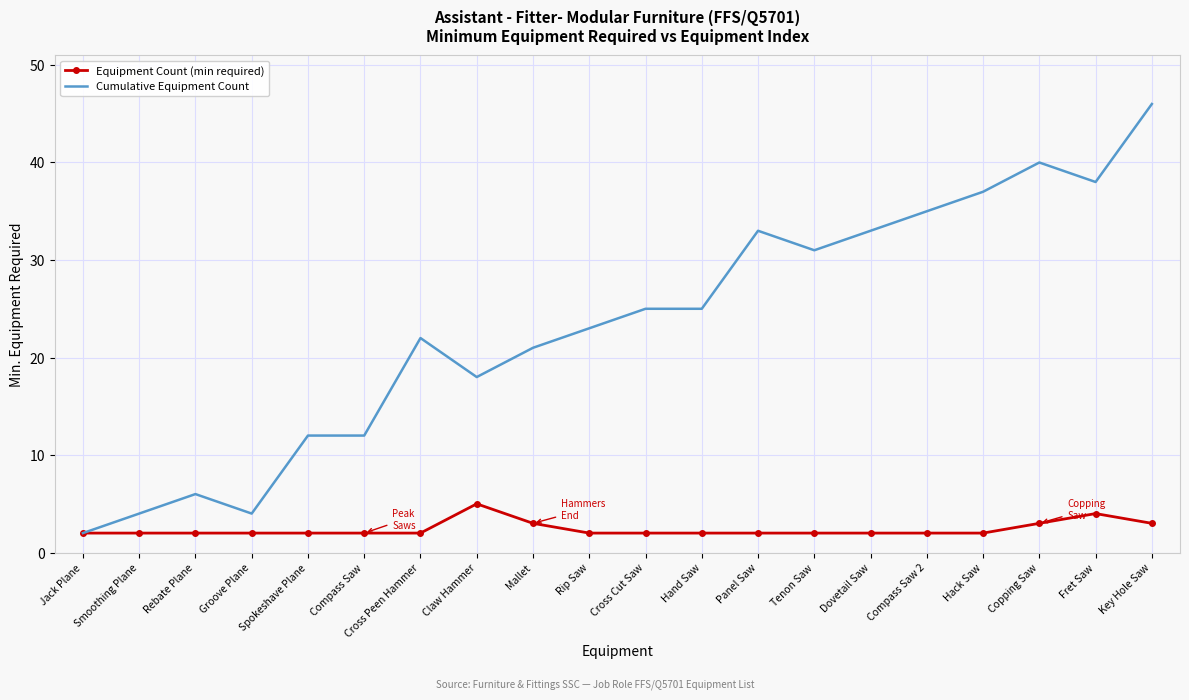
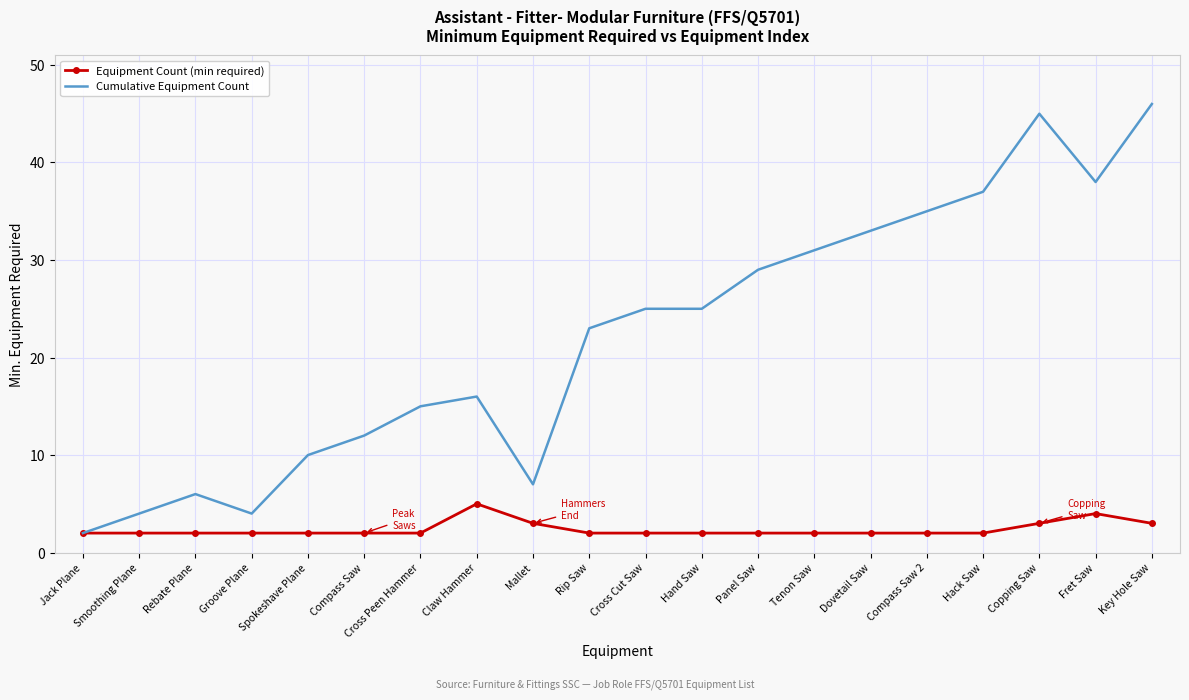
Cumulative Equipment Count, Spokeshave Plane: 12 -> 10
Cumulative Equipment Count, Cross Peen Hammer: 22 -> 15
Cumulative Equipment Count, Claw Hammer: 18 -> 16
Cumulative Equipment Count, Mallet: 21 -> 7
Cumulative Equipment Count, Panel Saw: 33 -> 29
Cumulative Equipment Count, Copping Saw: 40 -> 45
